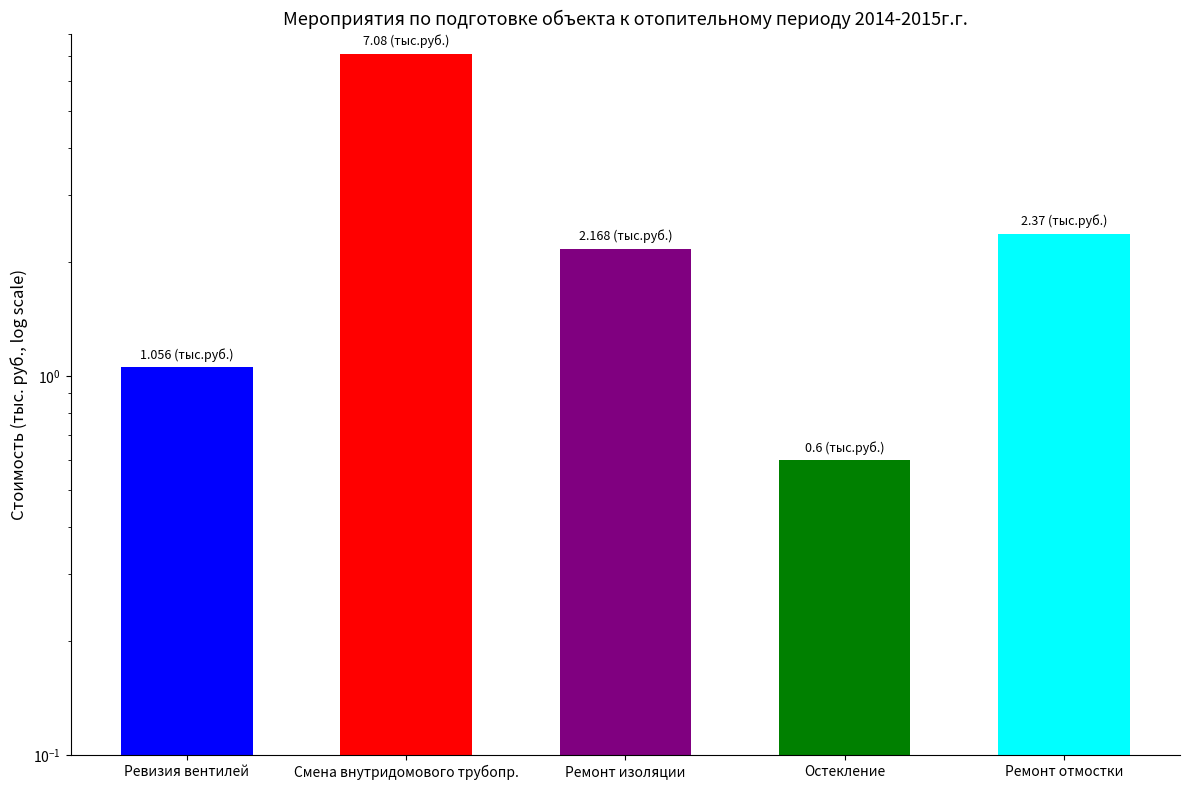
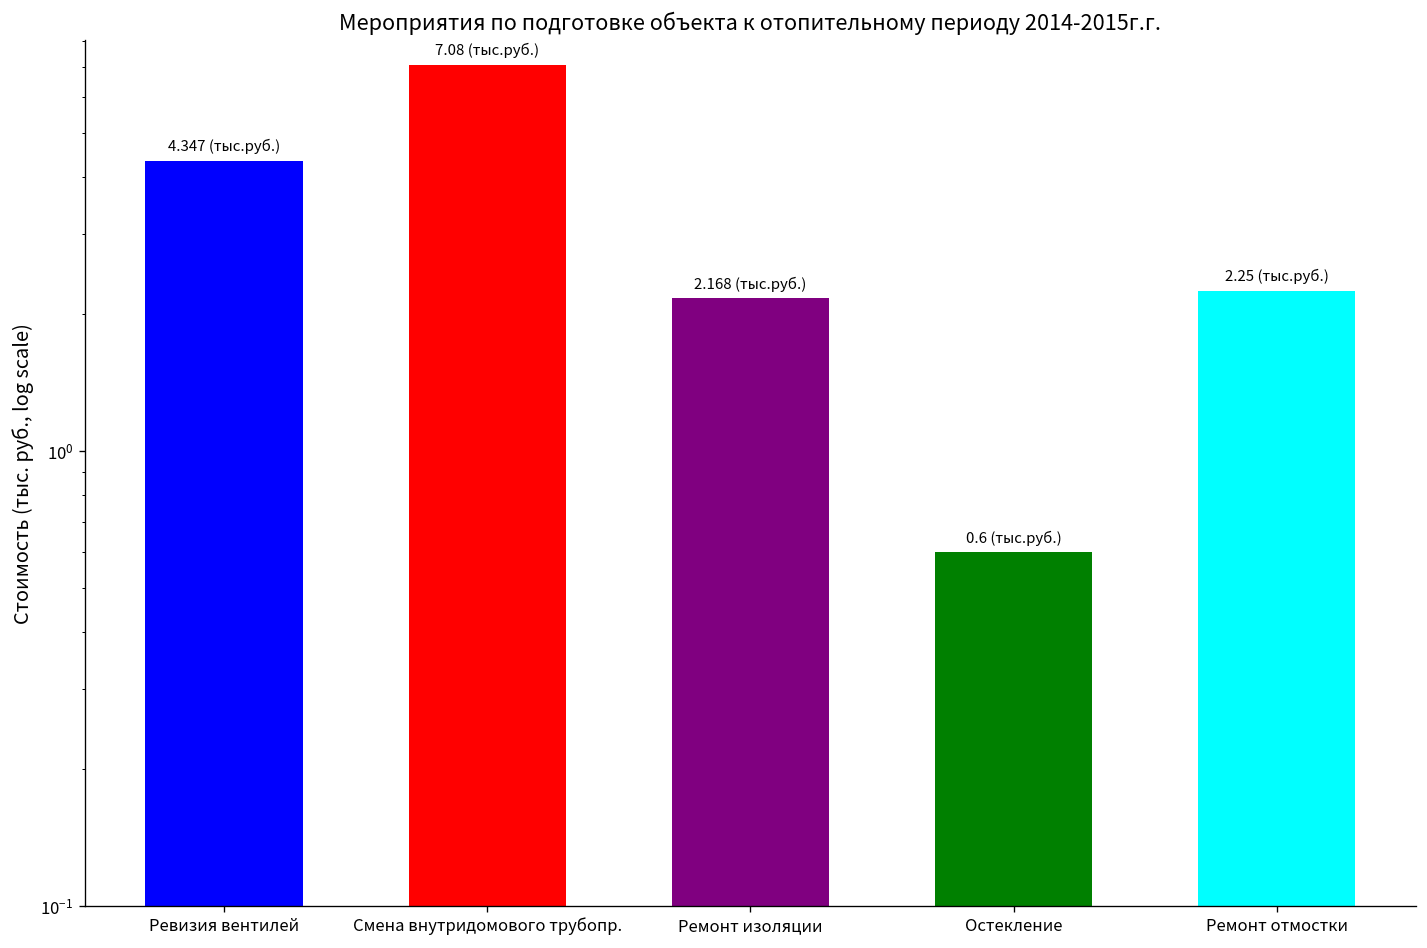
Ревизия вентилей: 1.056 -> 4.347
Ремонт отмостки: 2.37 -> 2.25
